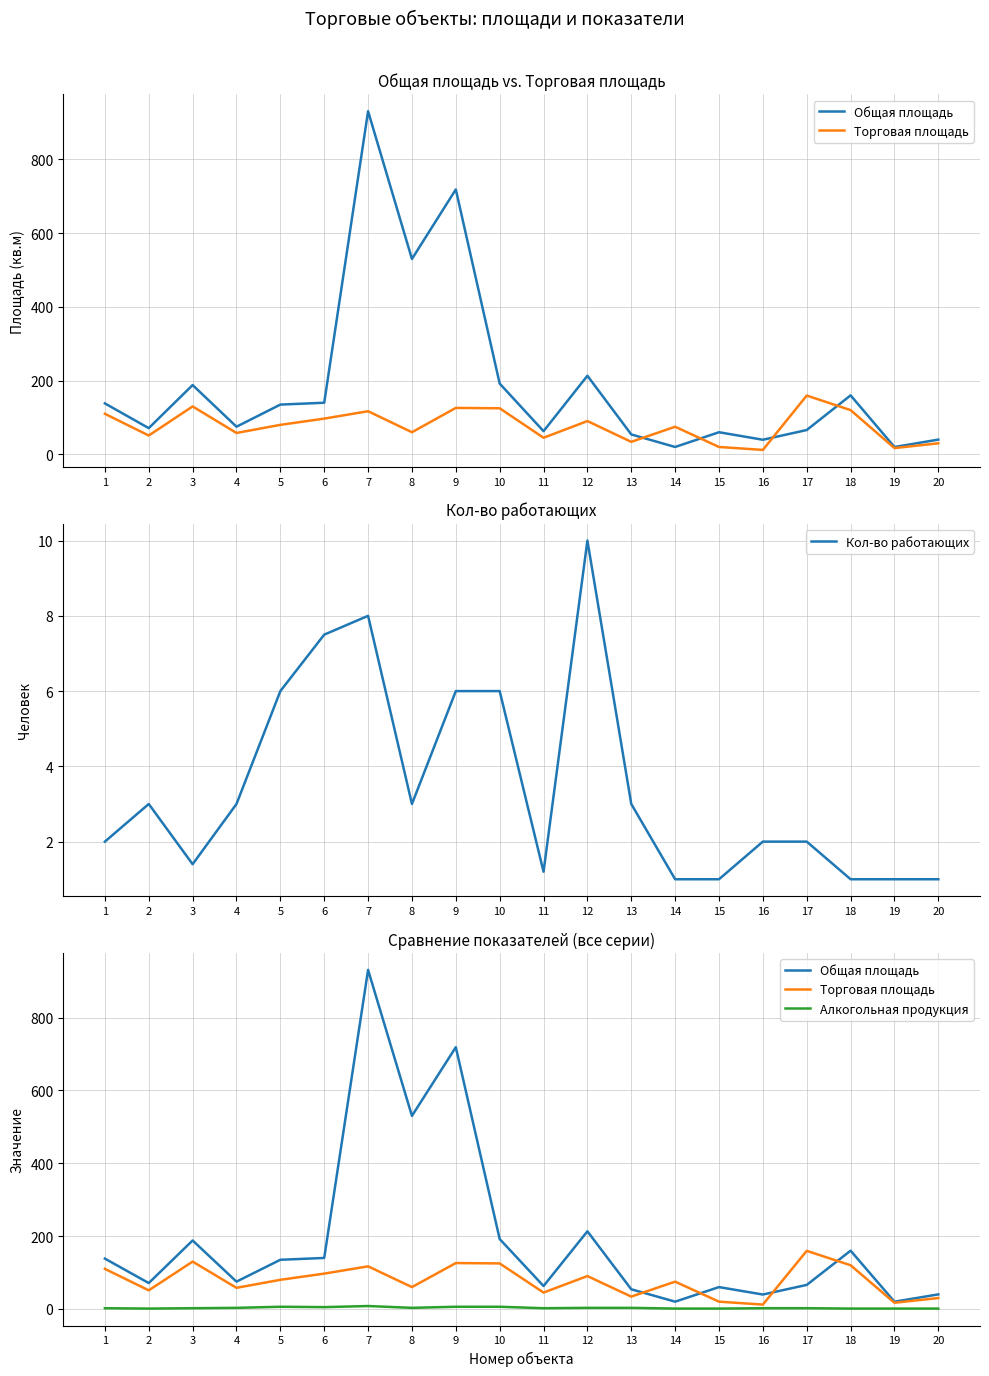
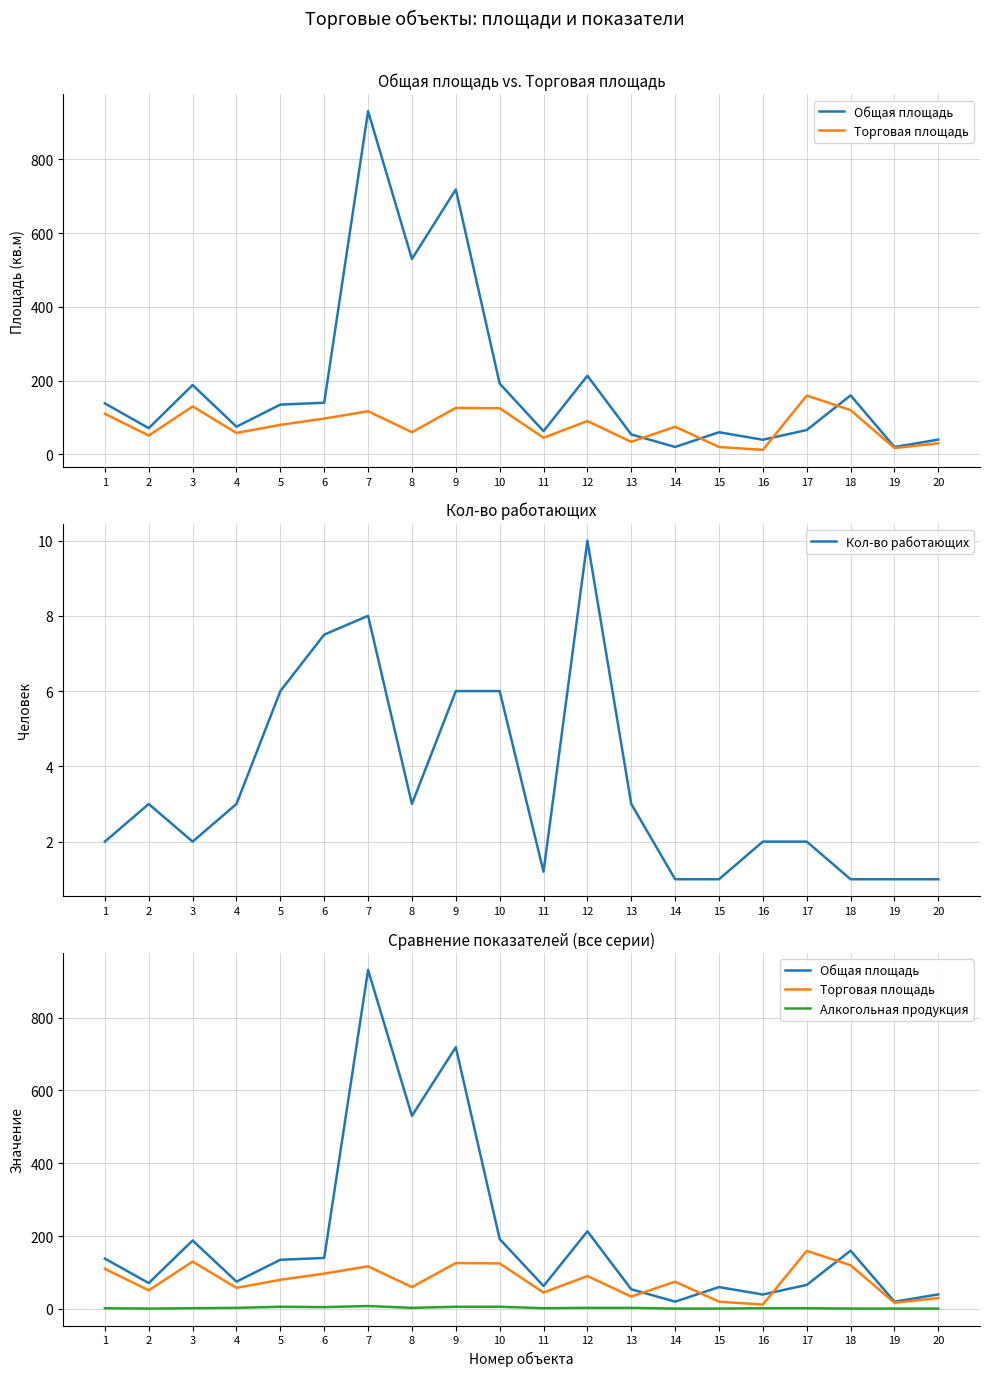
Кол-во работающих, 3: 1.4 -> 2.0
